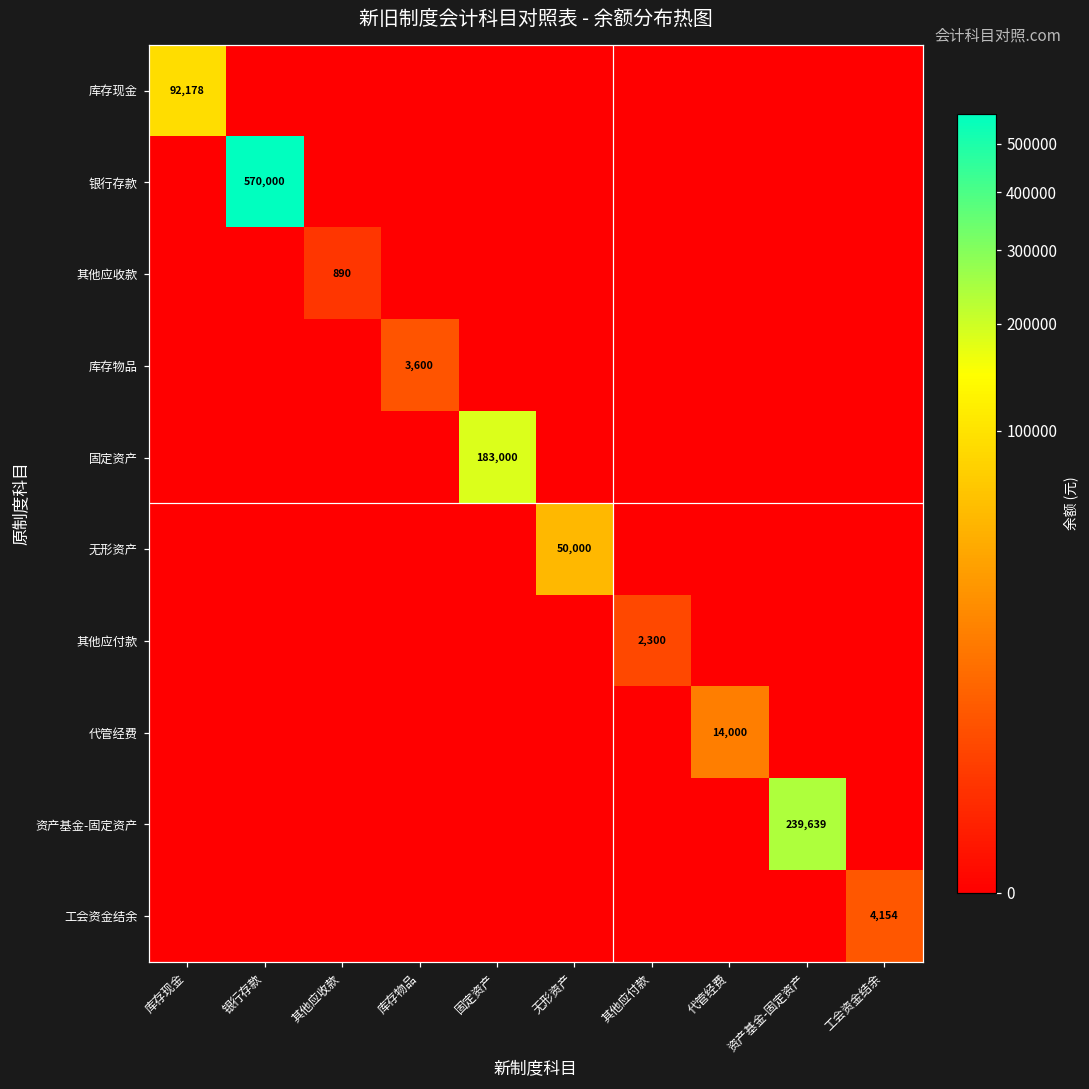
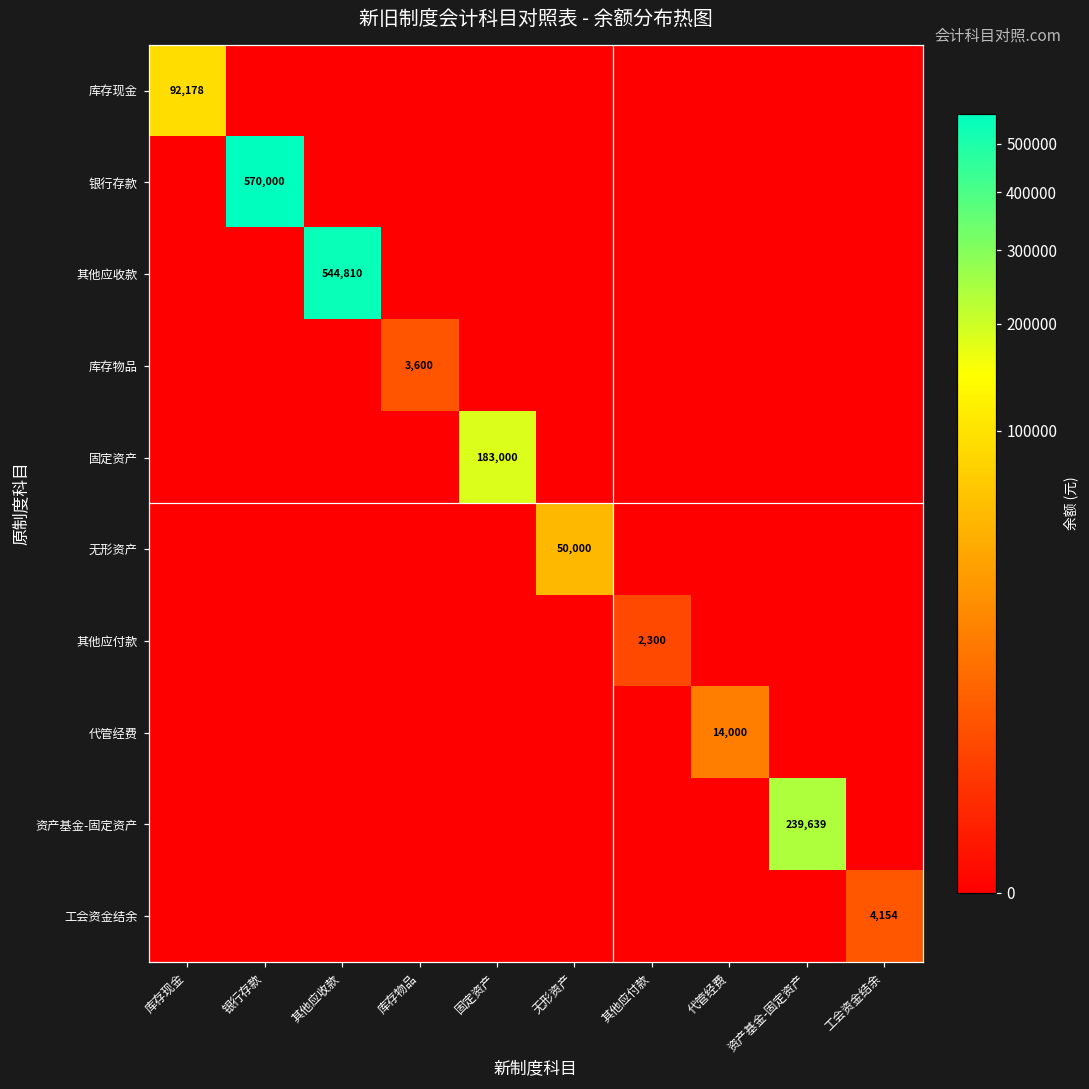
其他应收款, 其他应收款: 890 -> 544,810
